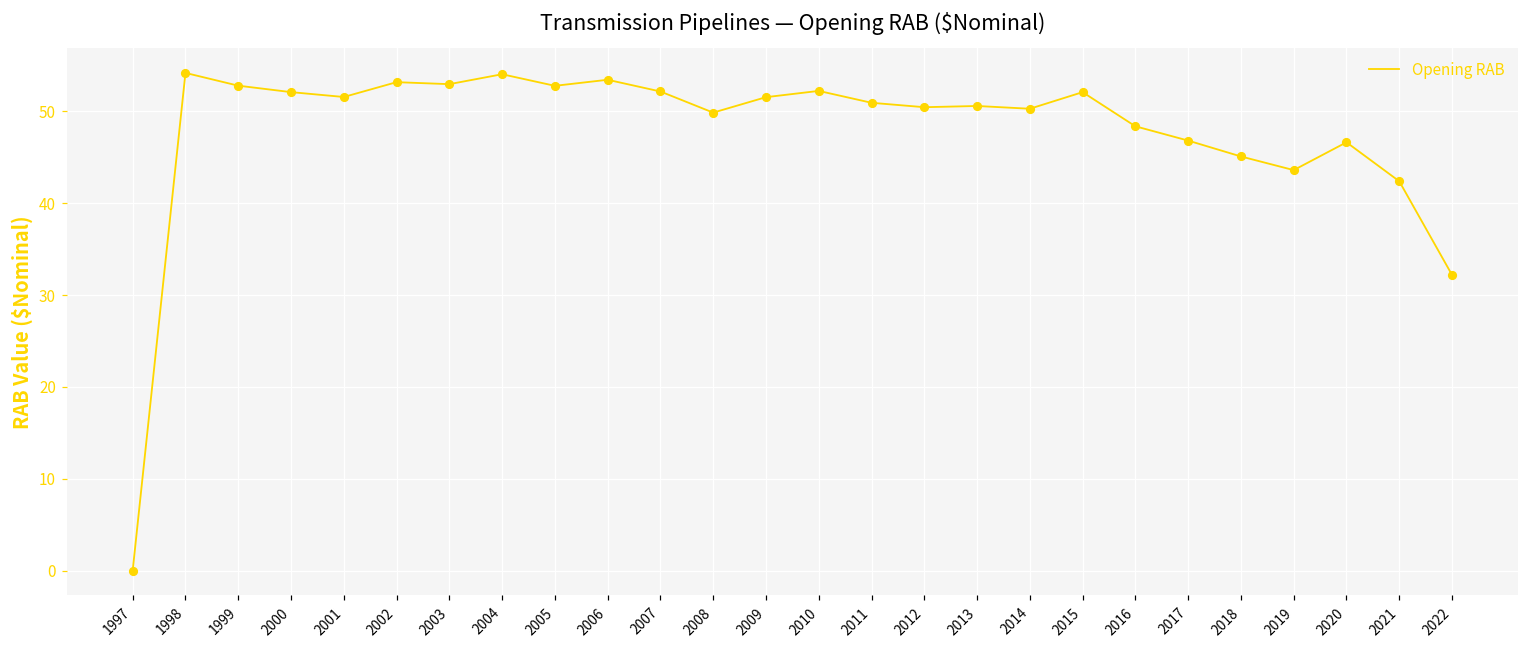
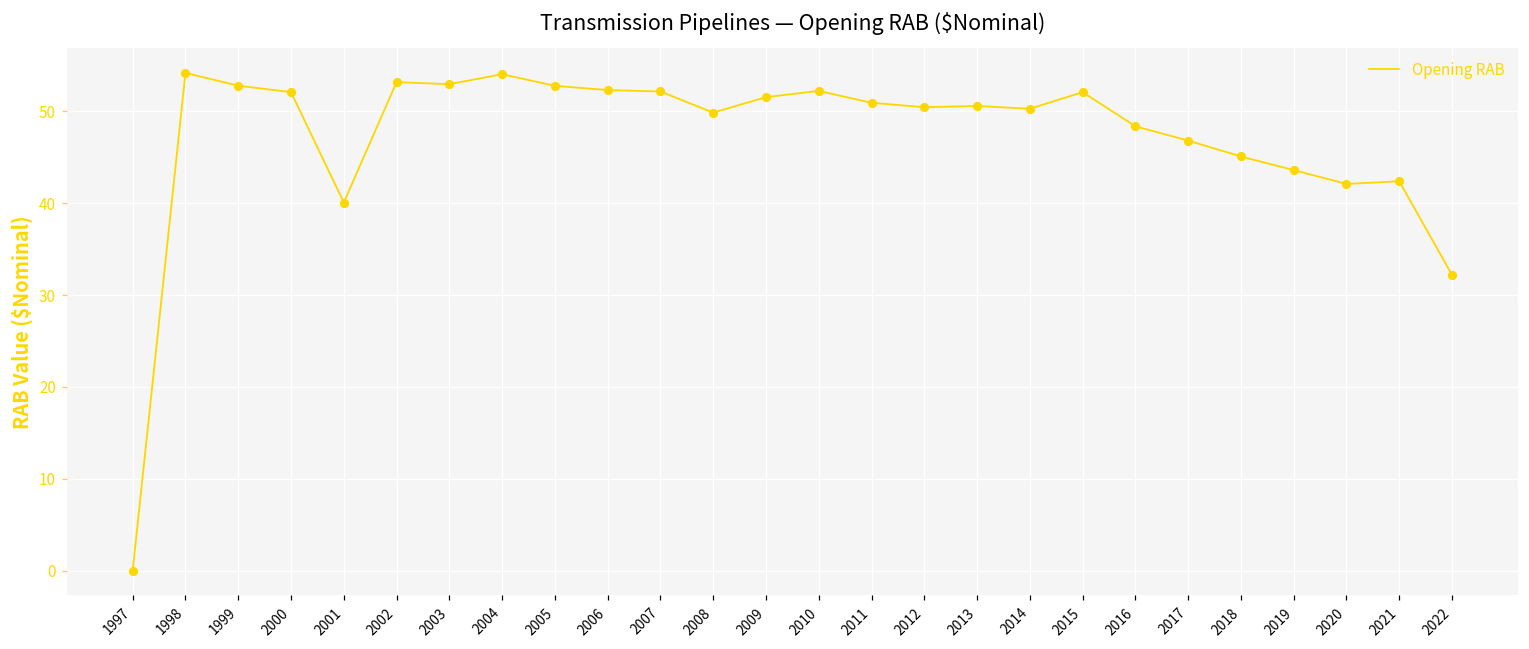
2001: 52 -> 40
2006: 53 -> 52
2020: 47 -> 42
